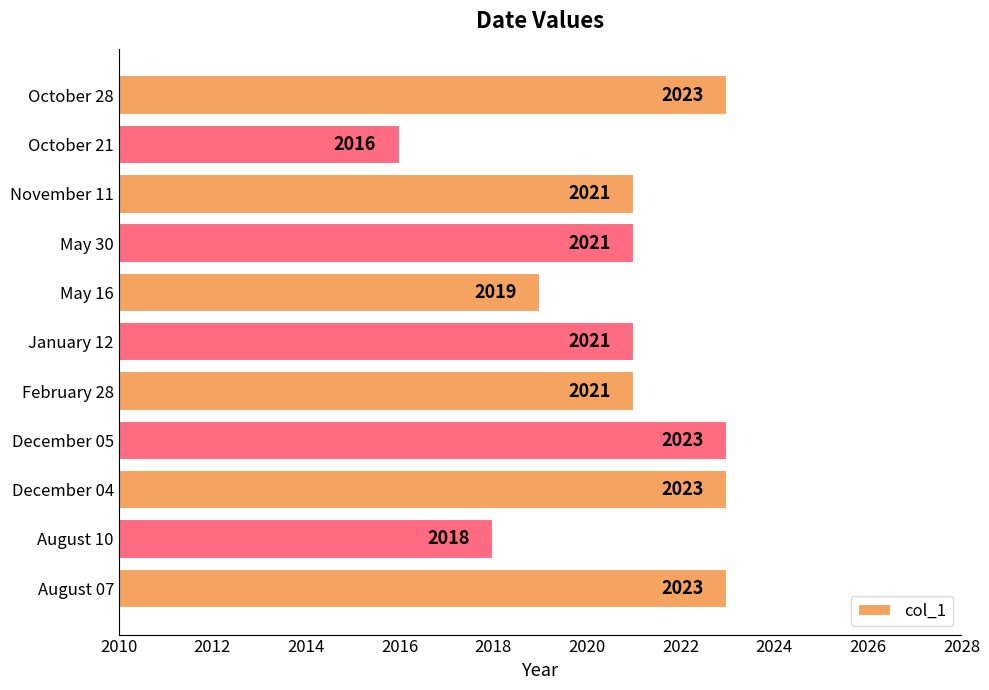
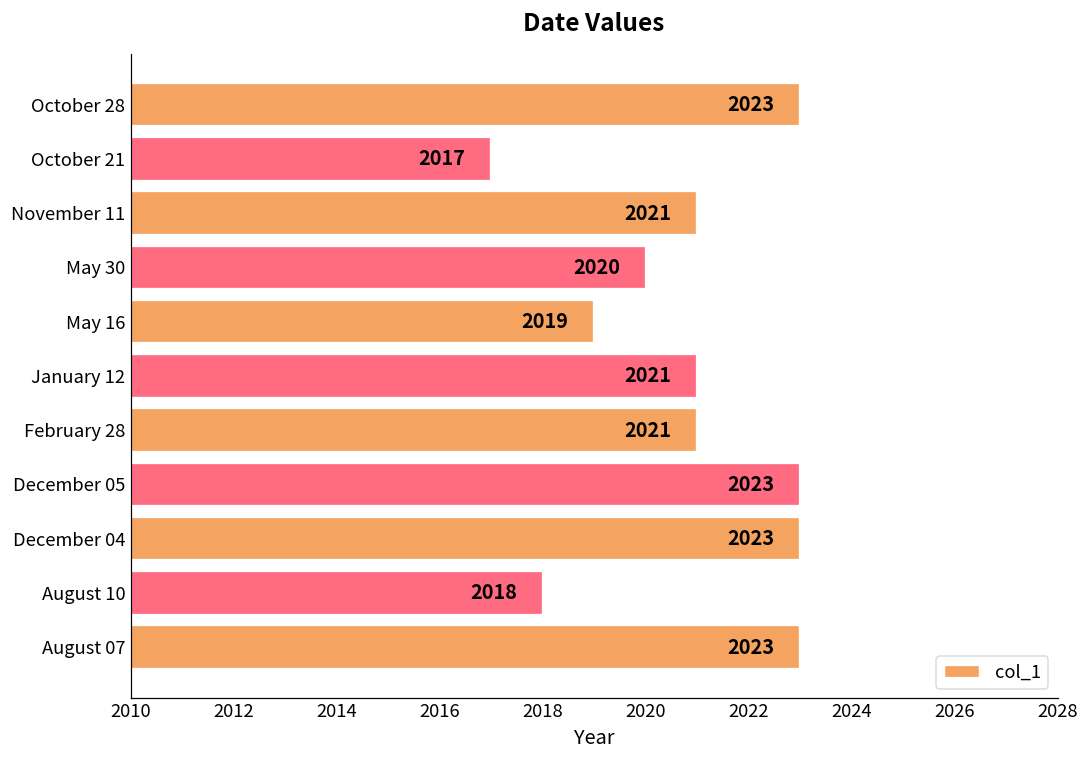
October 21: 2016 -> 2017
May 30: 2021 -> 2020
